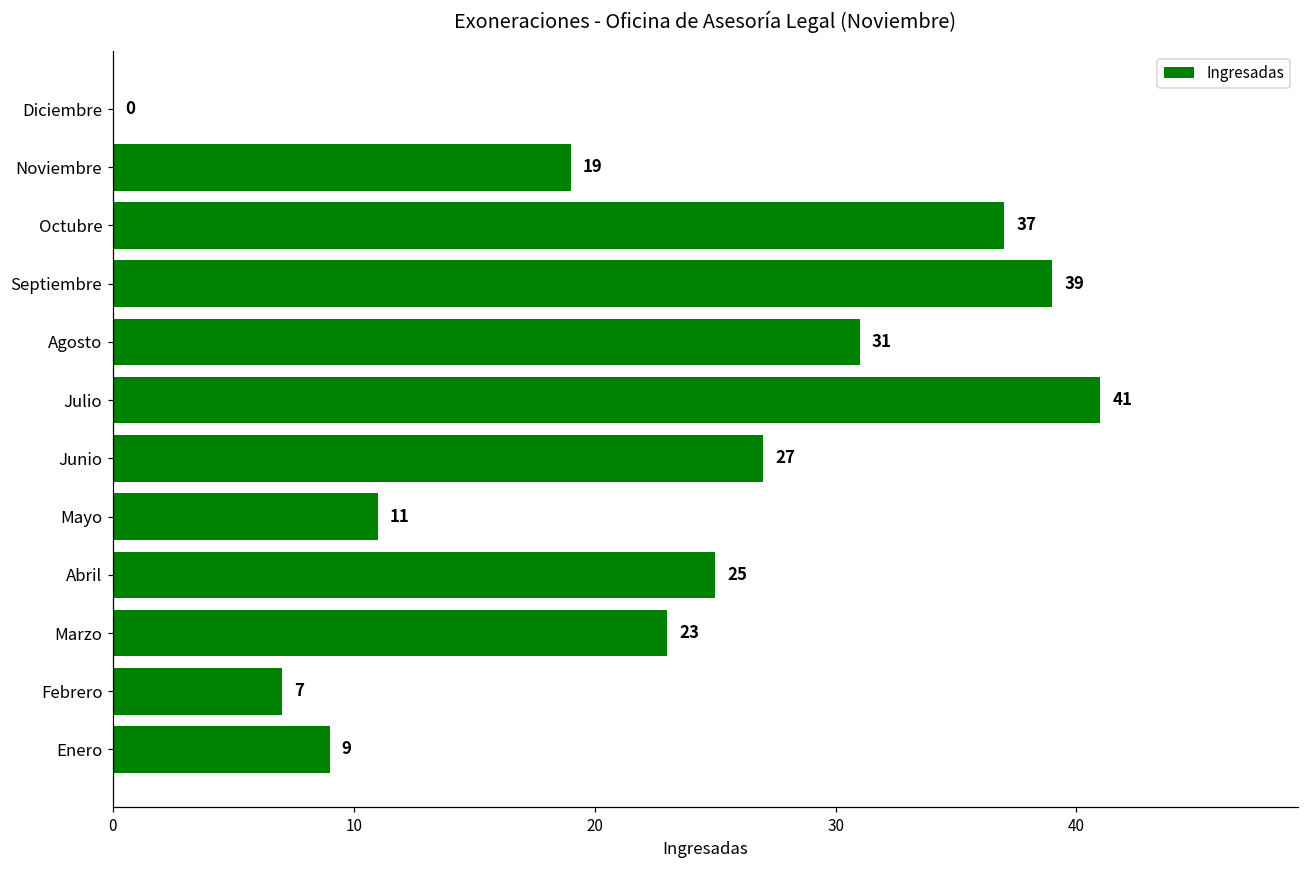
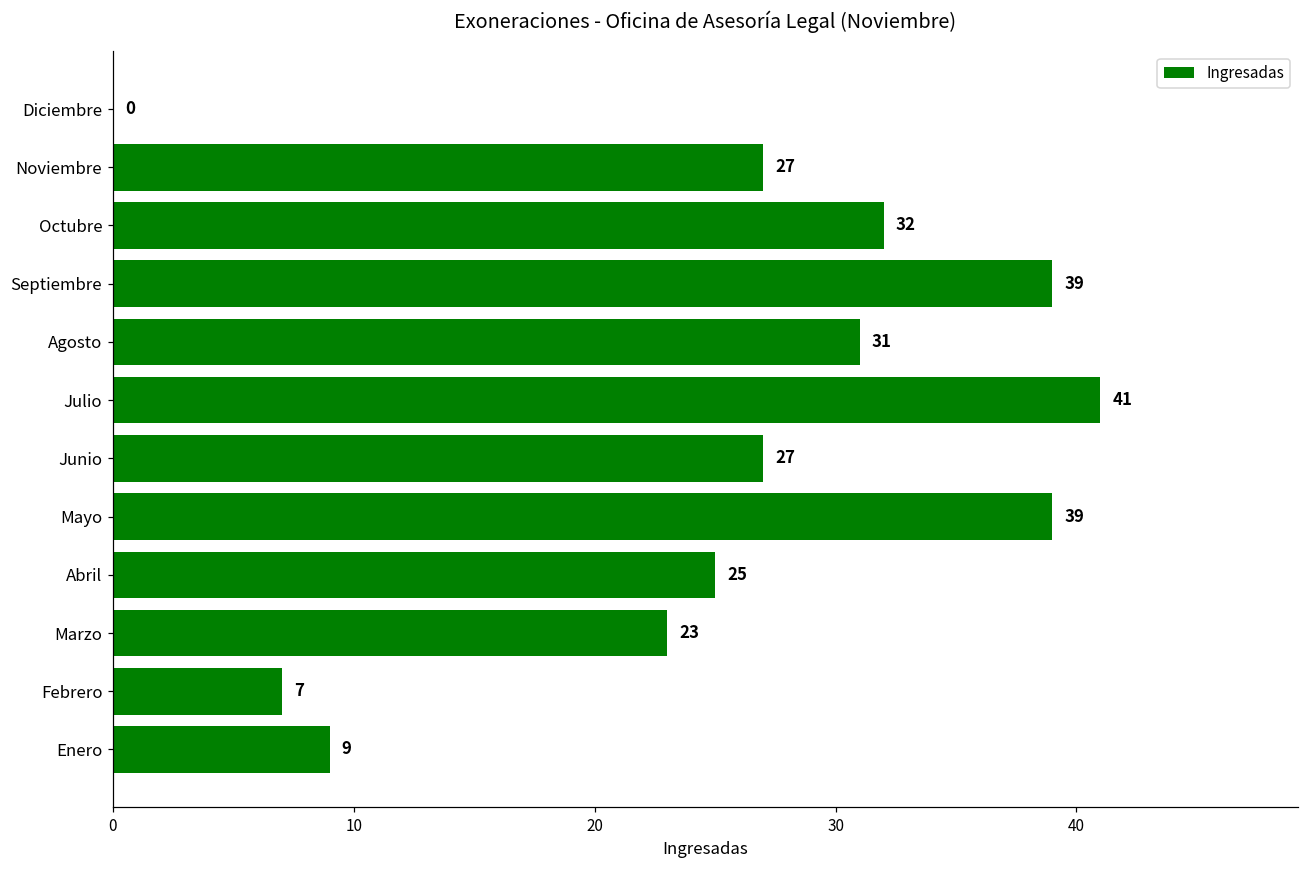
Noviembre: 19 -> 27
Octubre: 37 -> 32
Mayo: 11 -> 39
